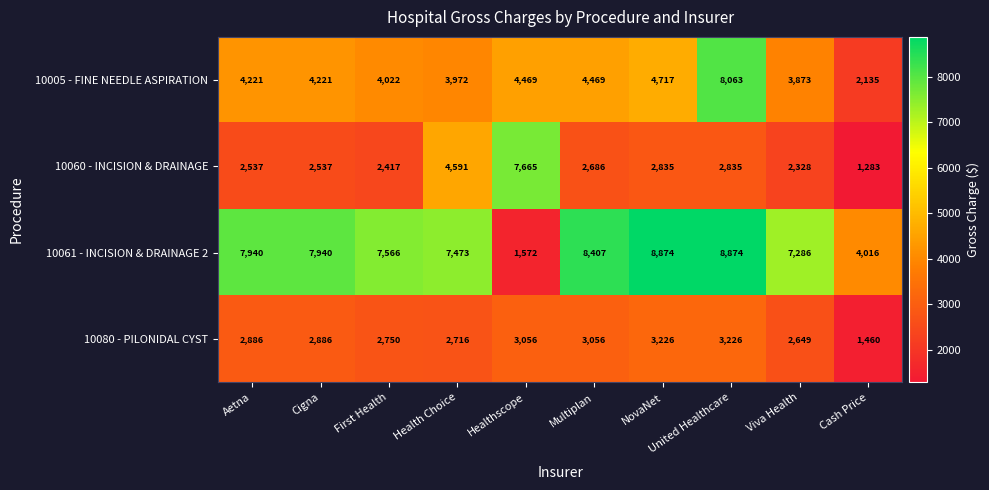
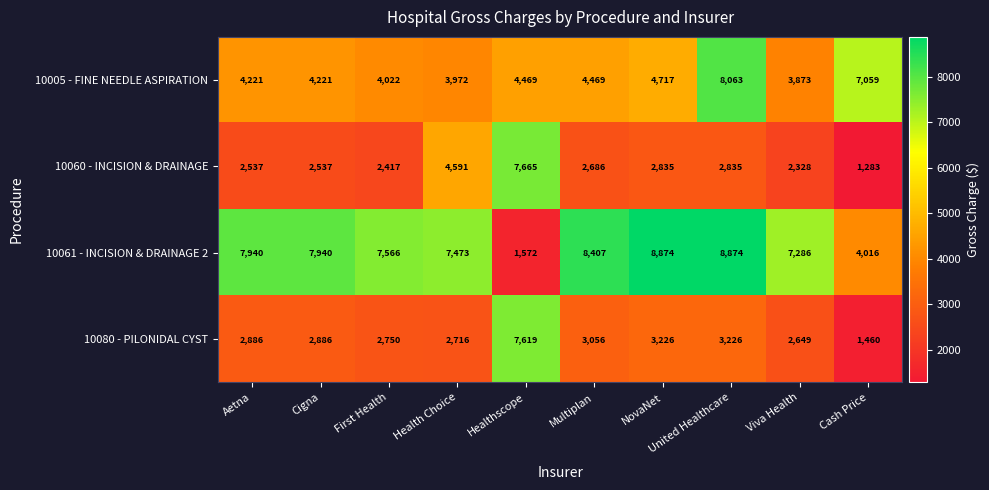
10005 - FINE NEEDLE ASPIRATION, Cash Price: 2,135 -> 7,059
10080 - PILONIDAL CYST, Healthscope: 3,056 -> 7,619
